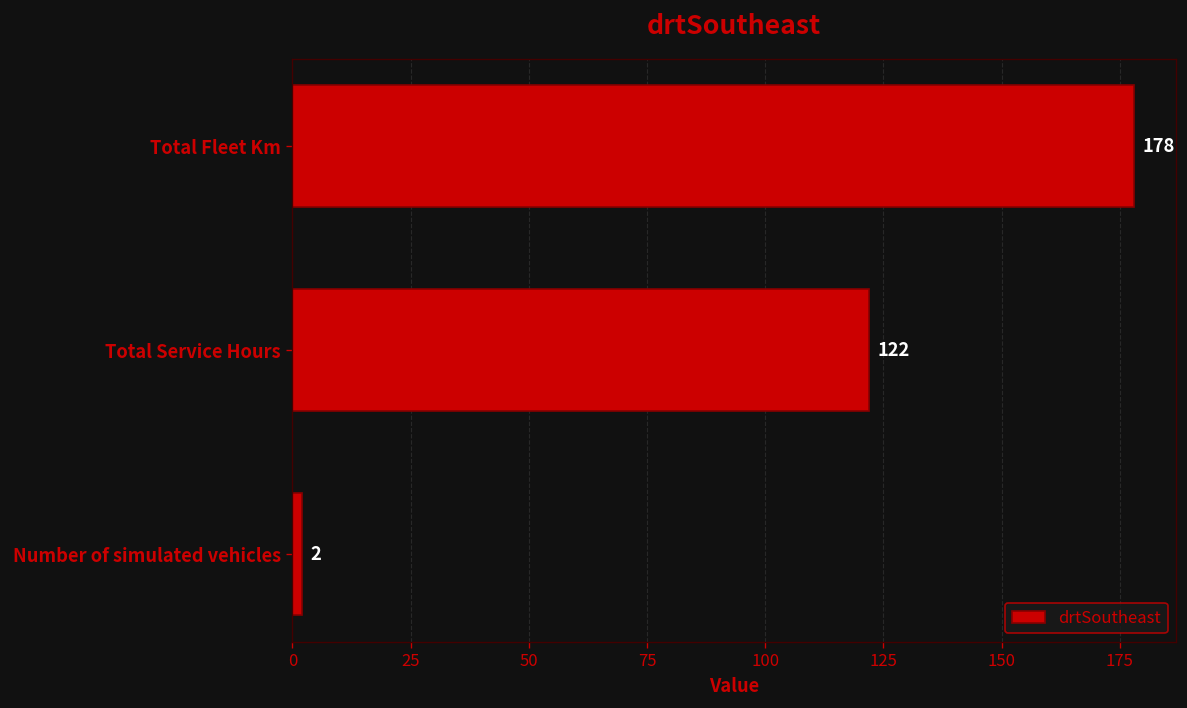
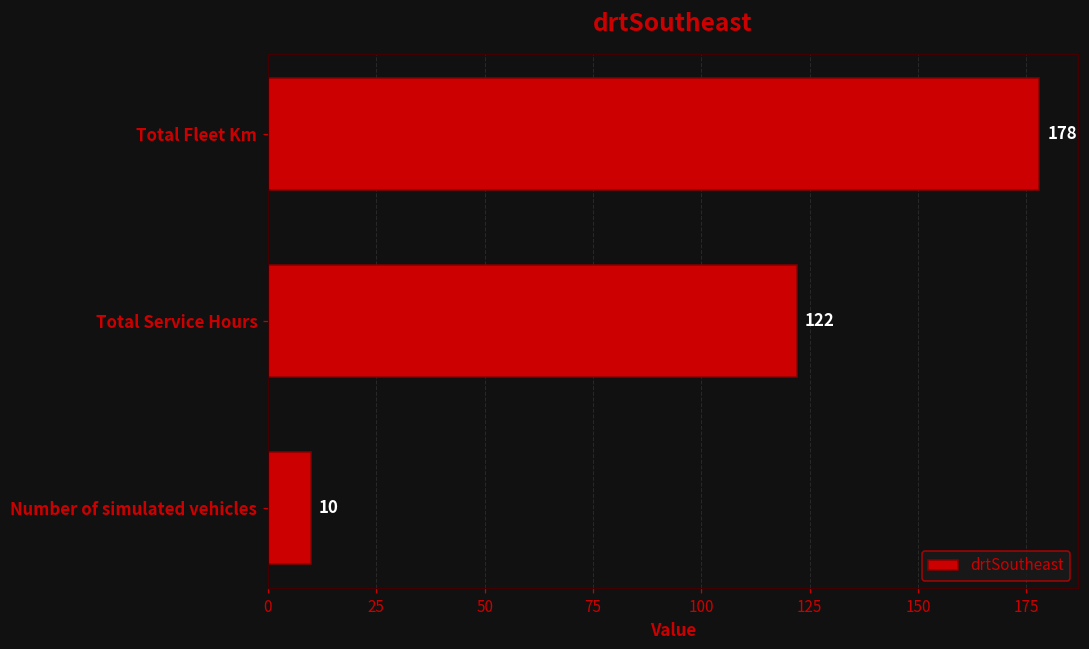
Number of simulated vehicles: 2 -> 10
